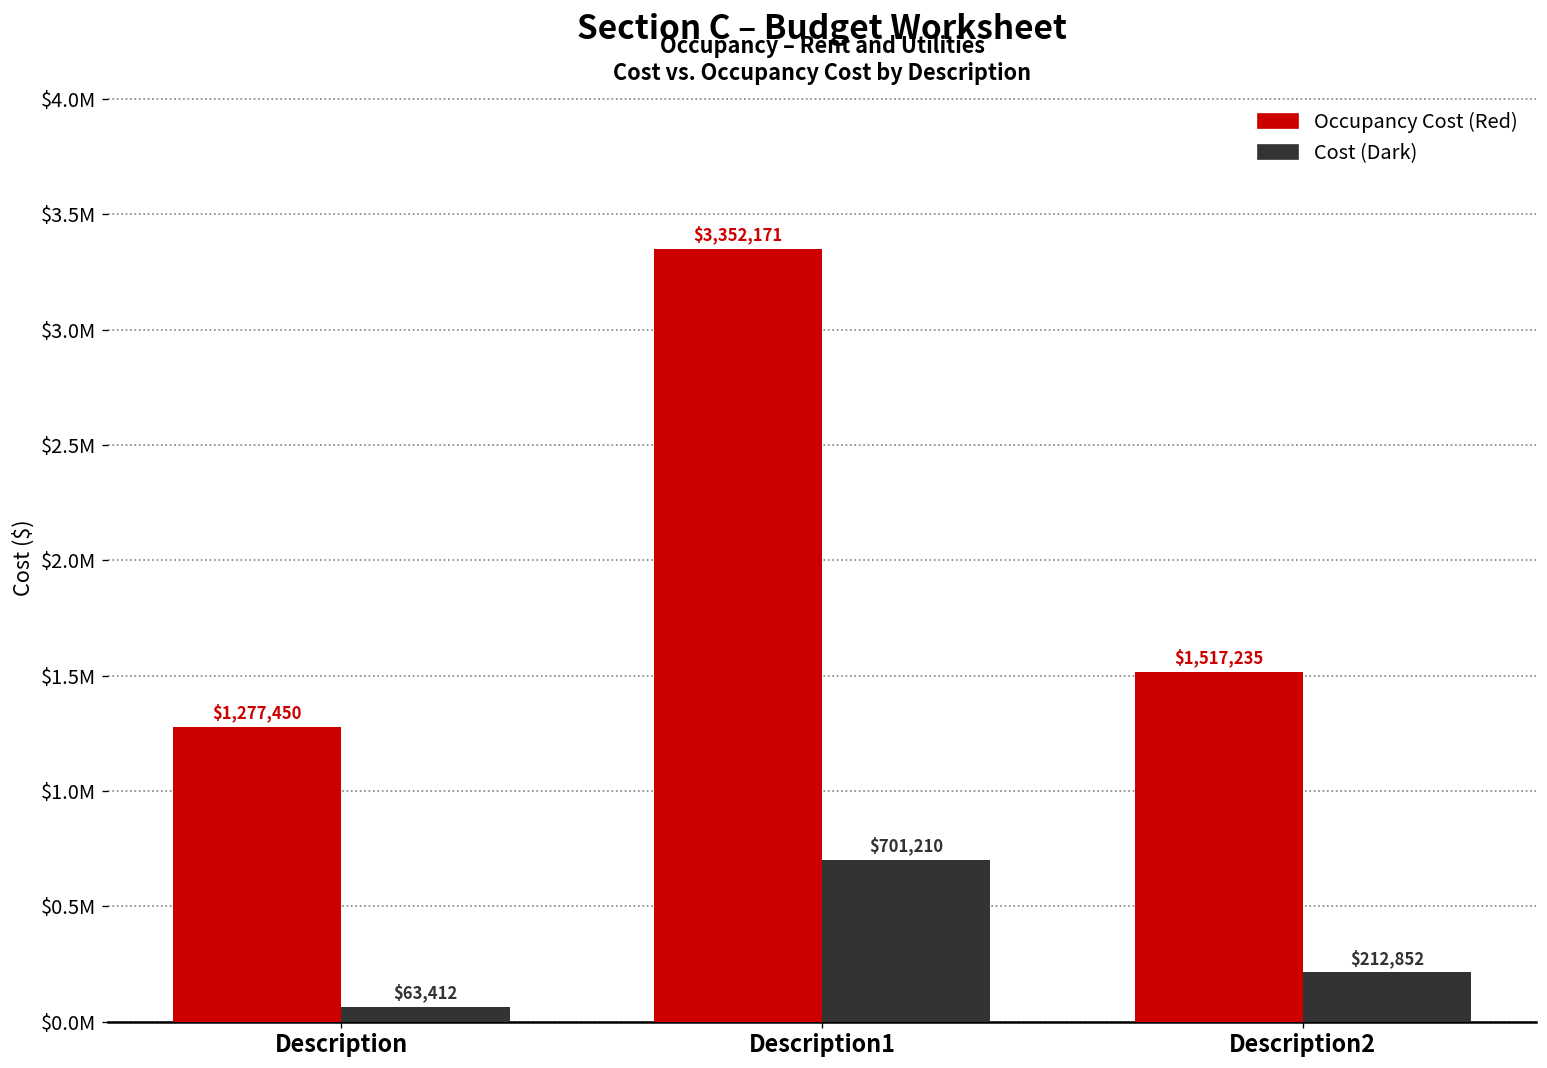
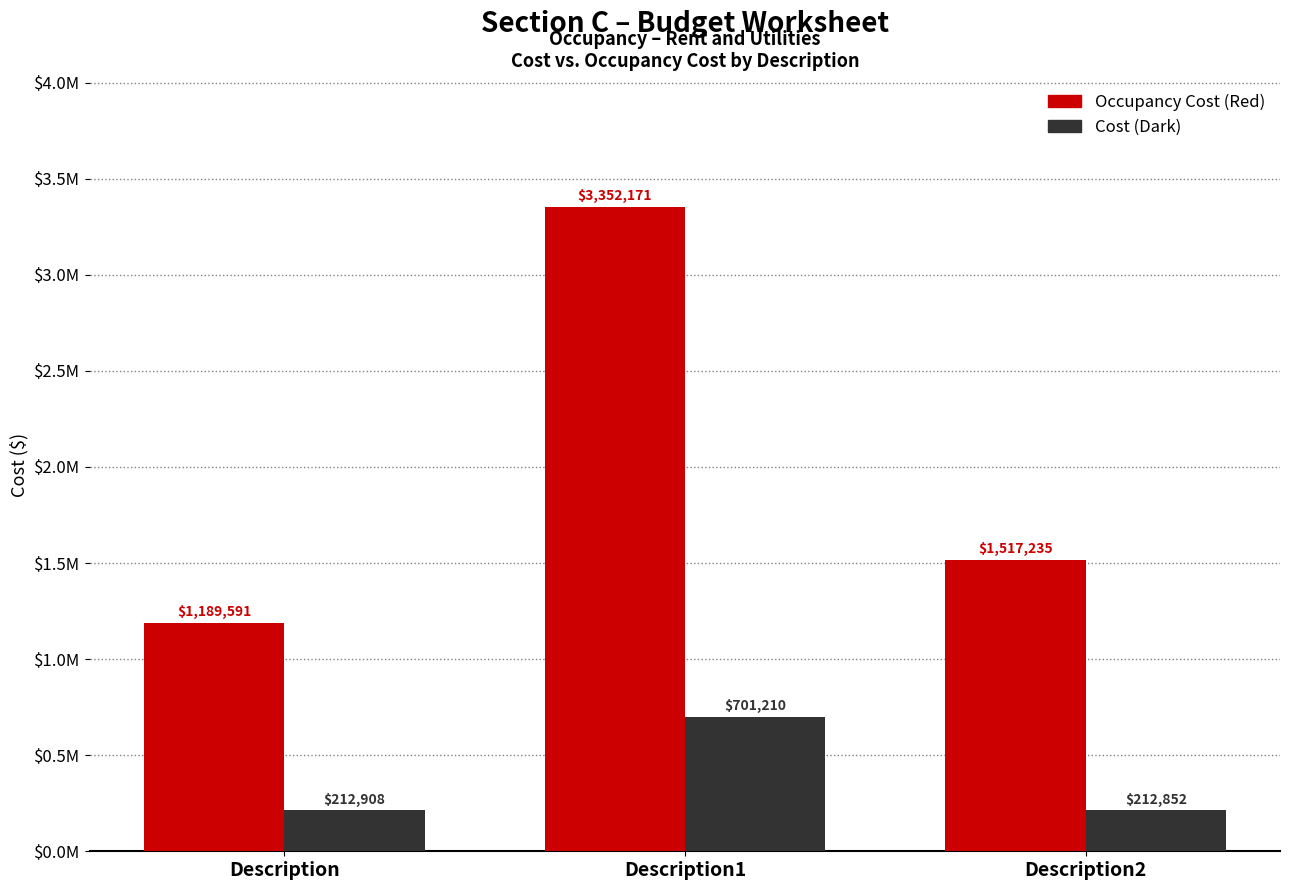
Occupancy Cost (Red), Description: $1,277,450 -> $1,189,591
Cost (Dark), Description: $63,412 -> $212,908
